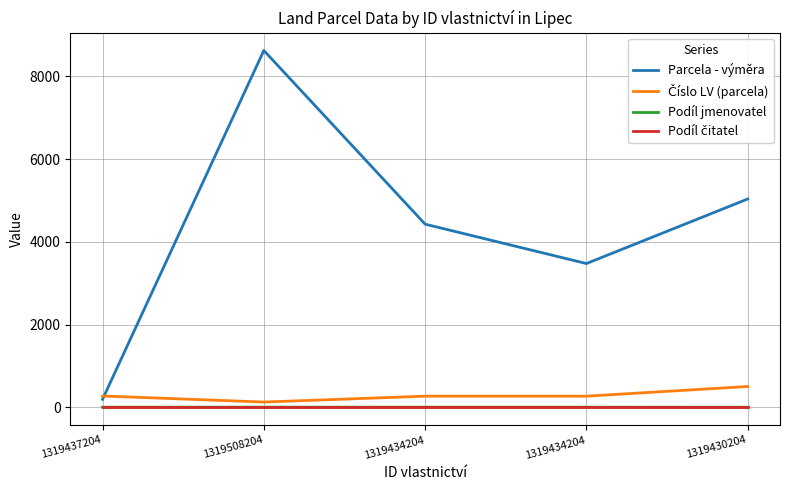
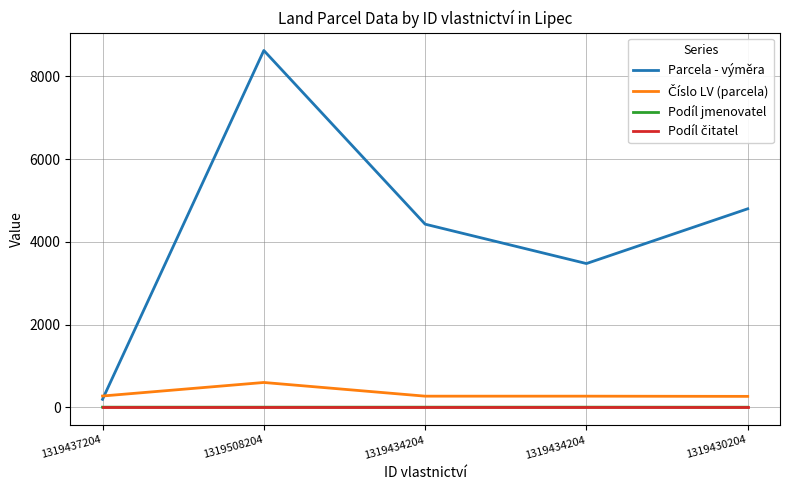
Číslo LV (parcela), 1319508204: 100 -> 600
Parcela - výměra, 1319430204: 5000 -> 4800
Číslo LV (parcela), 1319430204: 500 -> 300
